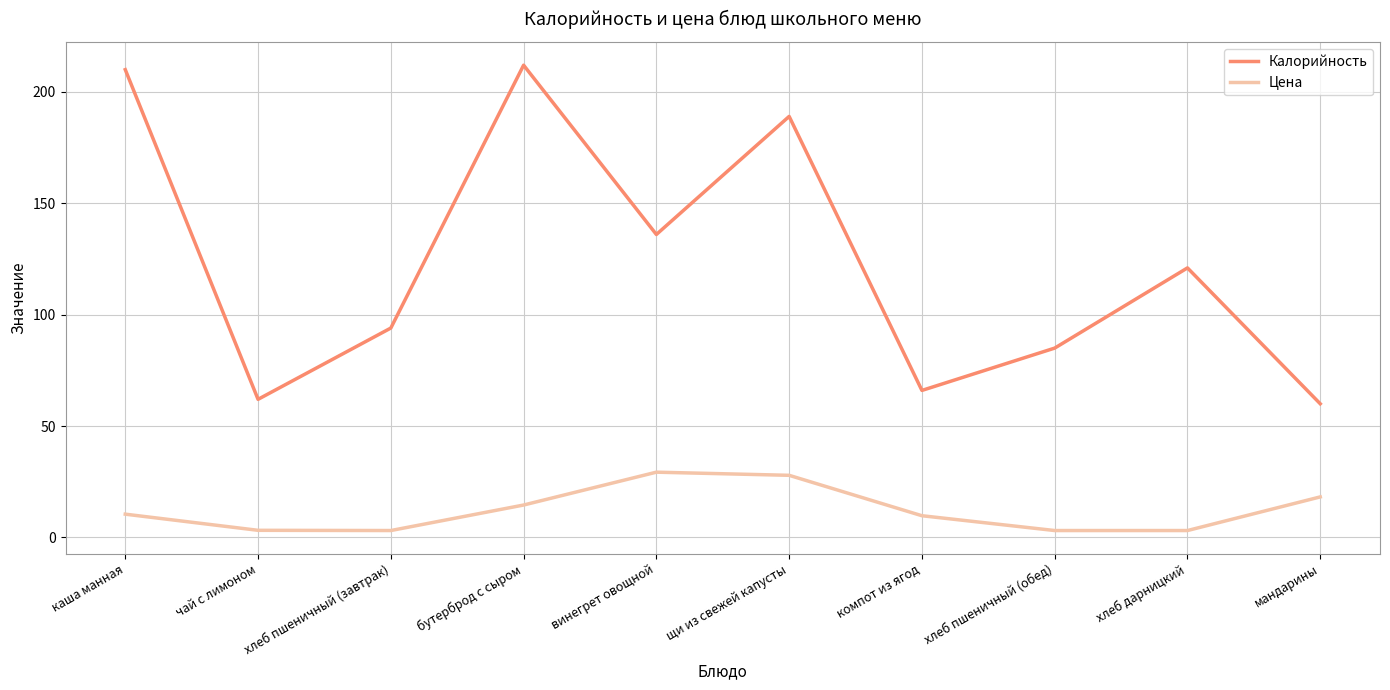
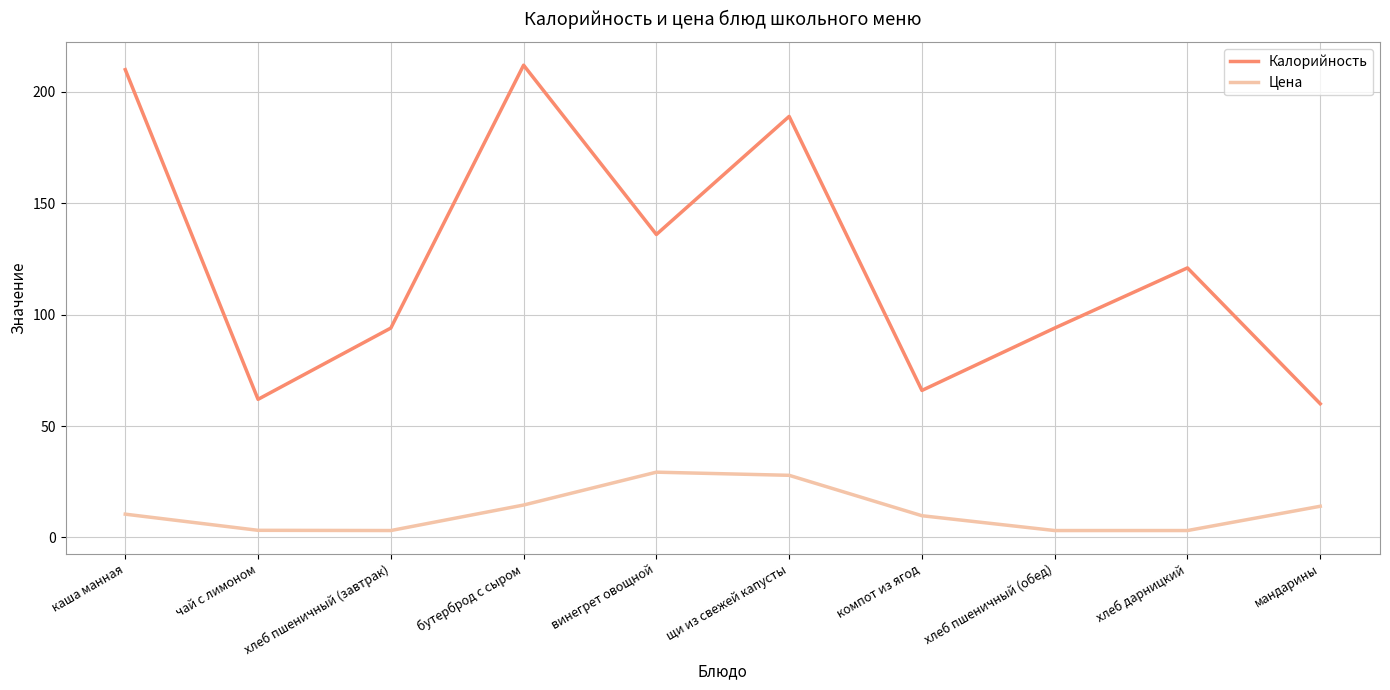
Калорийность, хлеб пшеничный (обед): 85 -> 94
Цена, мандарины: 18 -> 14
